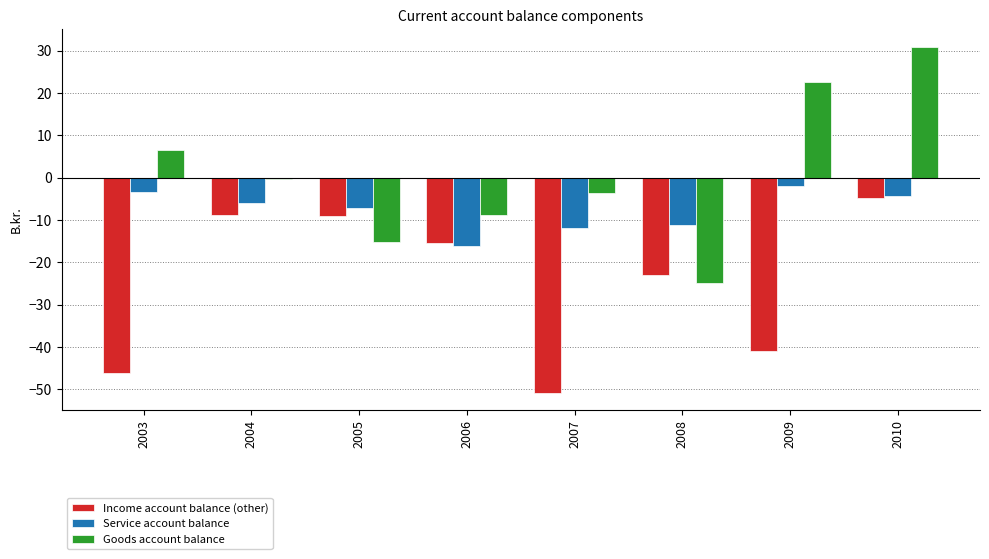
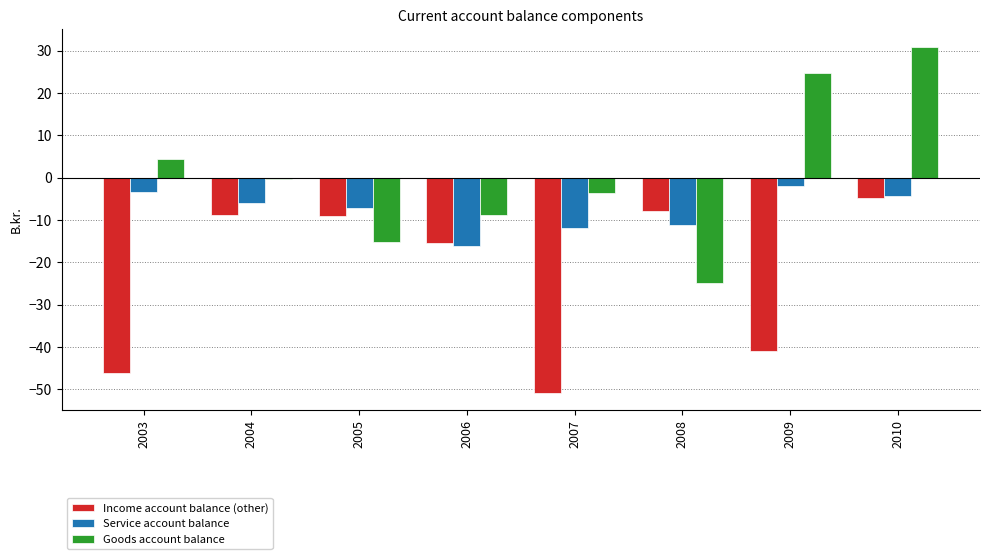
Goods account balance, 2003: 7 -> 4
Income account balance (other), 2008: -23 -> -8
Goods account balance, 2009: 23 -> 25
